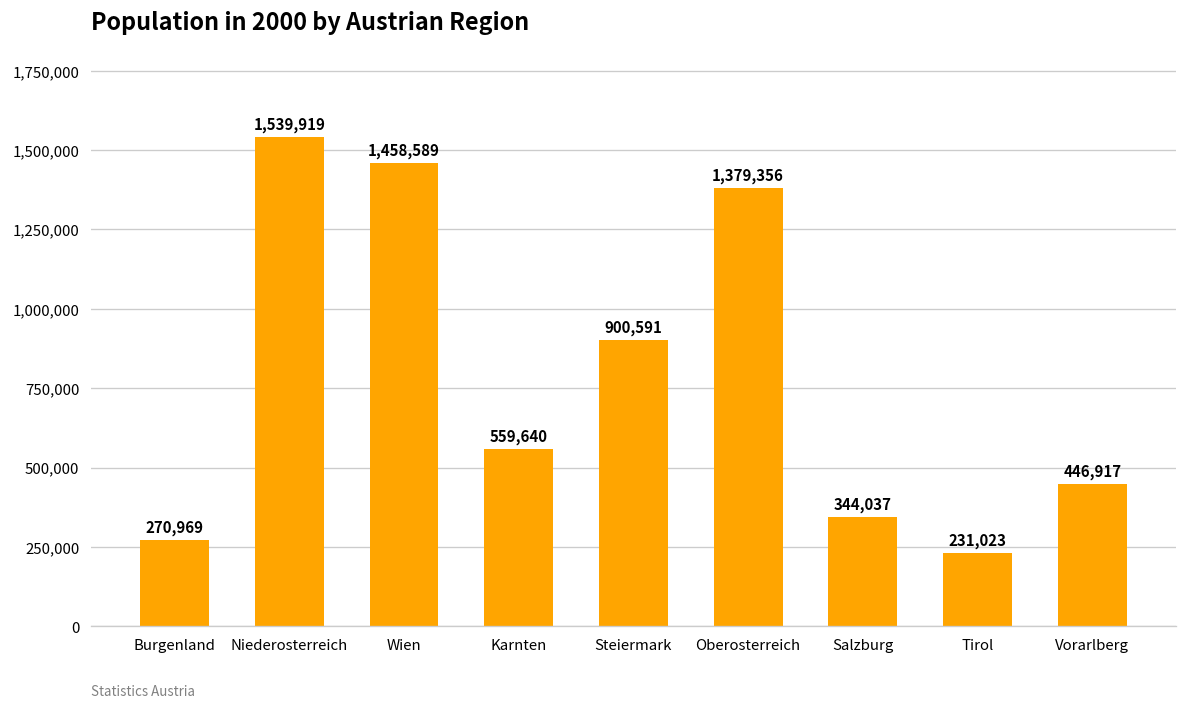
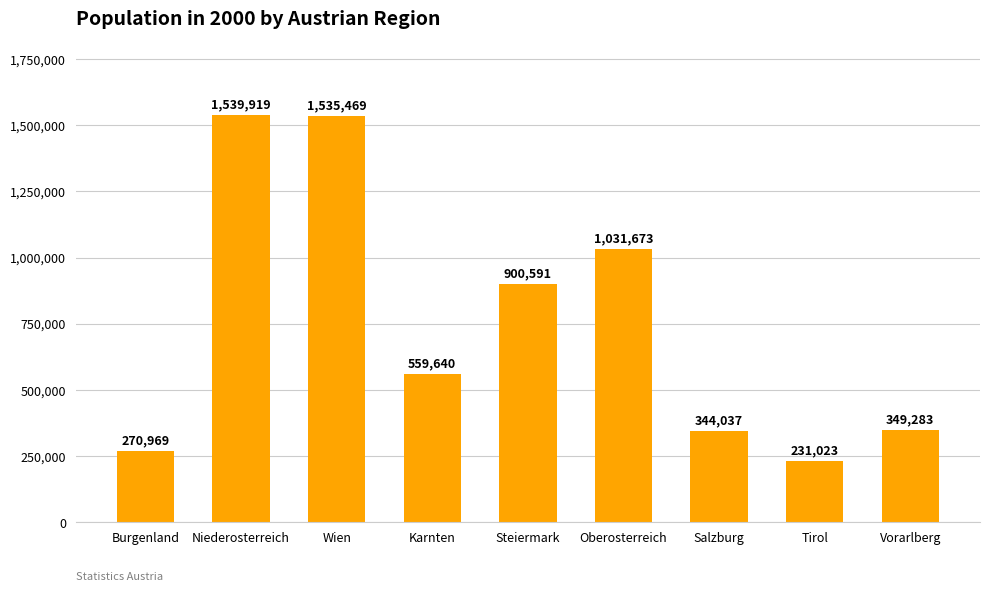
Wien: 1,458,589 -> 1,535,469
Oberosterreich: 1,379,356 -> 1,031,673
Vorarlberg: 446,917 -> 349,283
